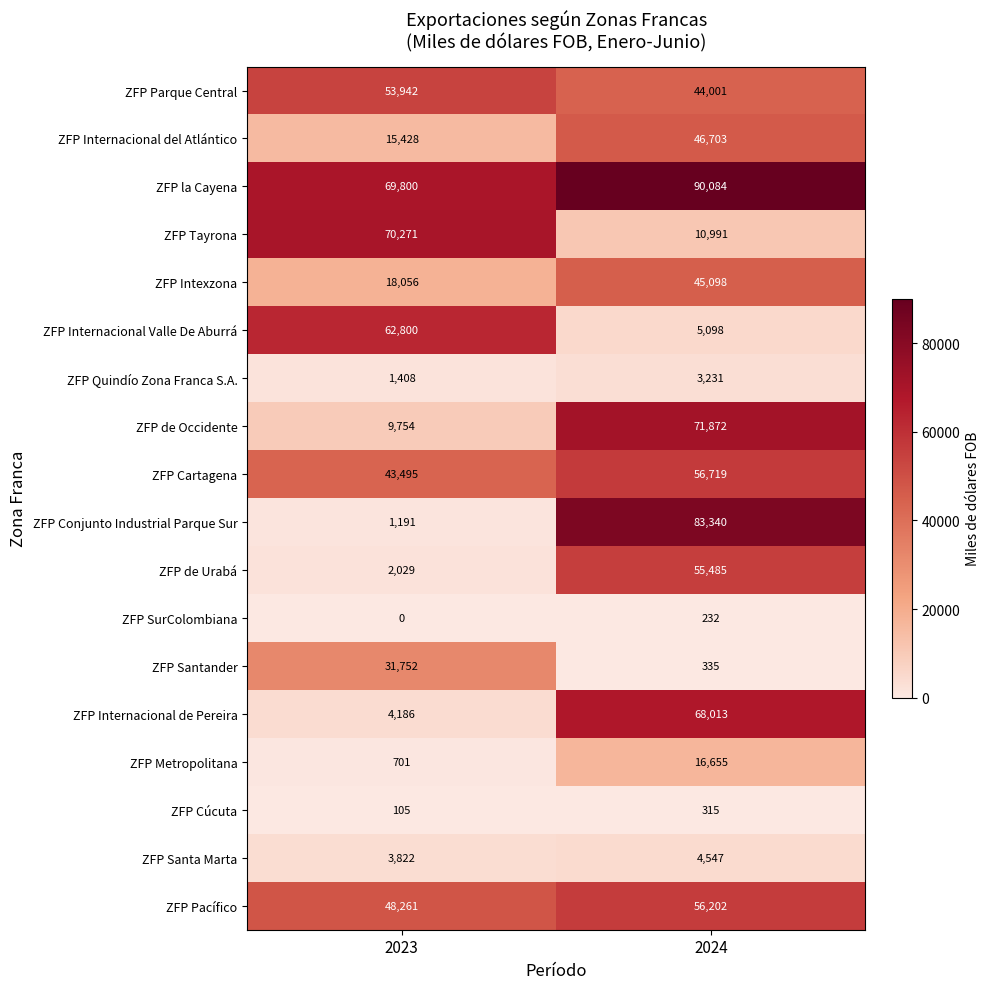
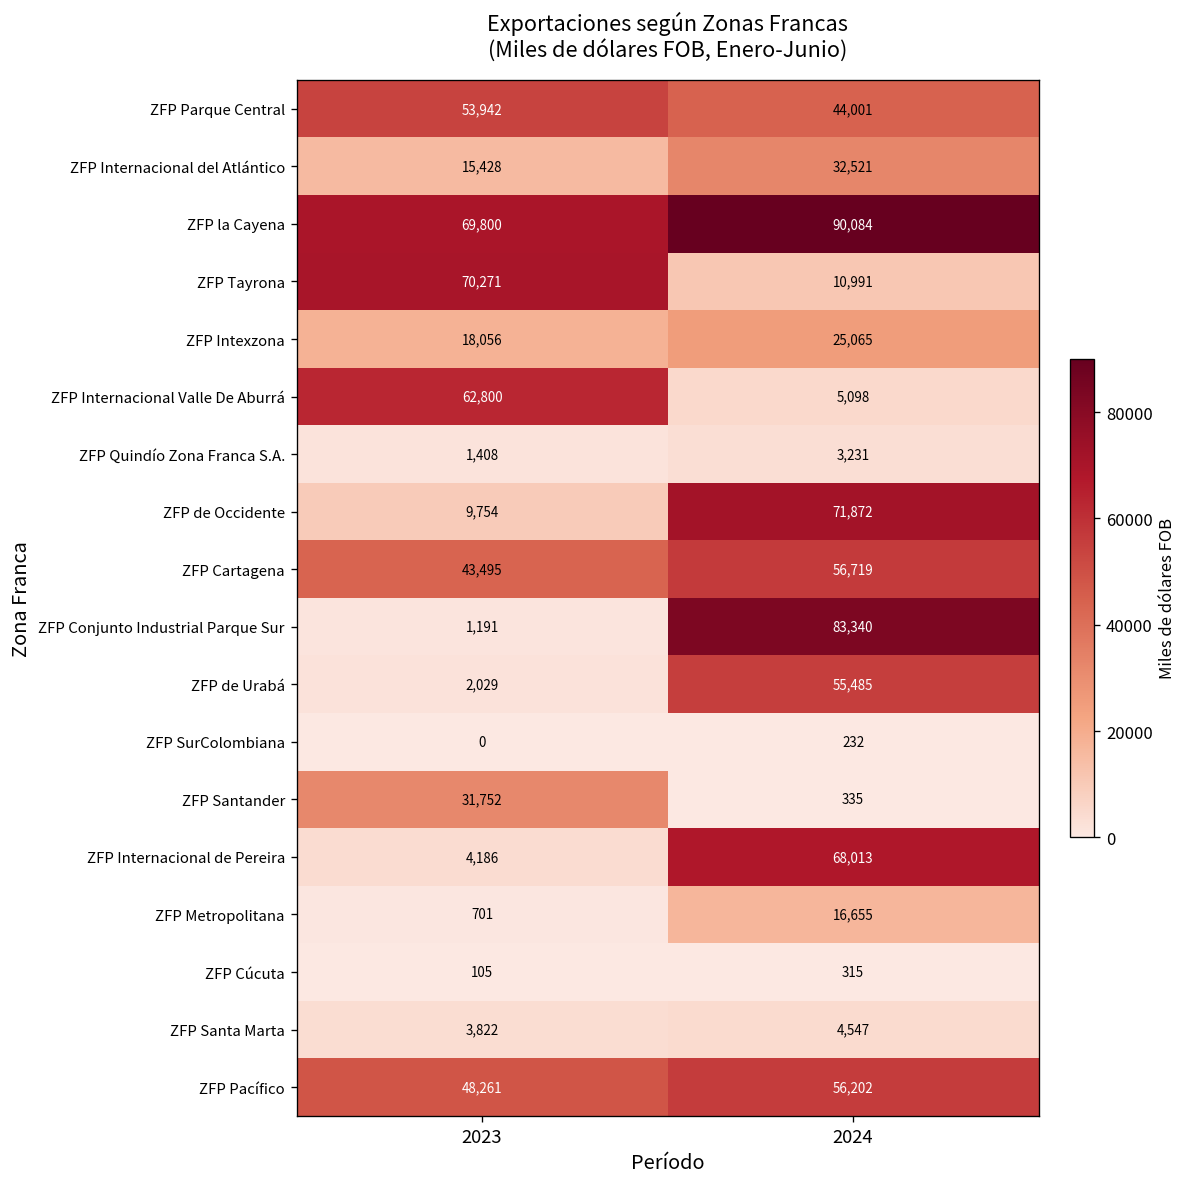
ZFP Internacional del Atlántico, 2024: 46,703 -> 32,521
ZFP Intexzona, 2024: 45,098 -> 25,065
